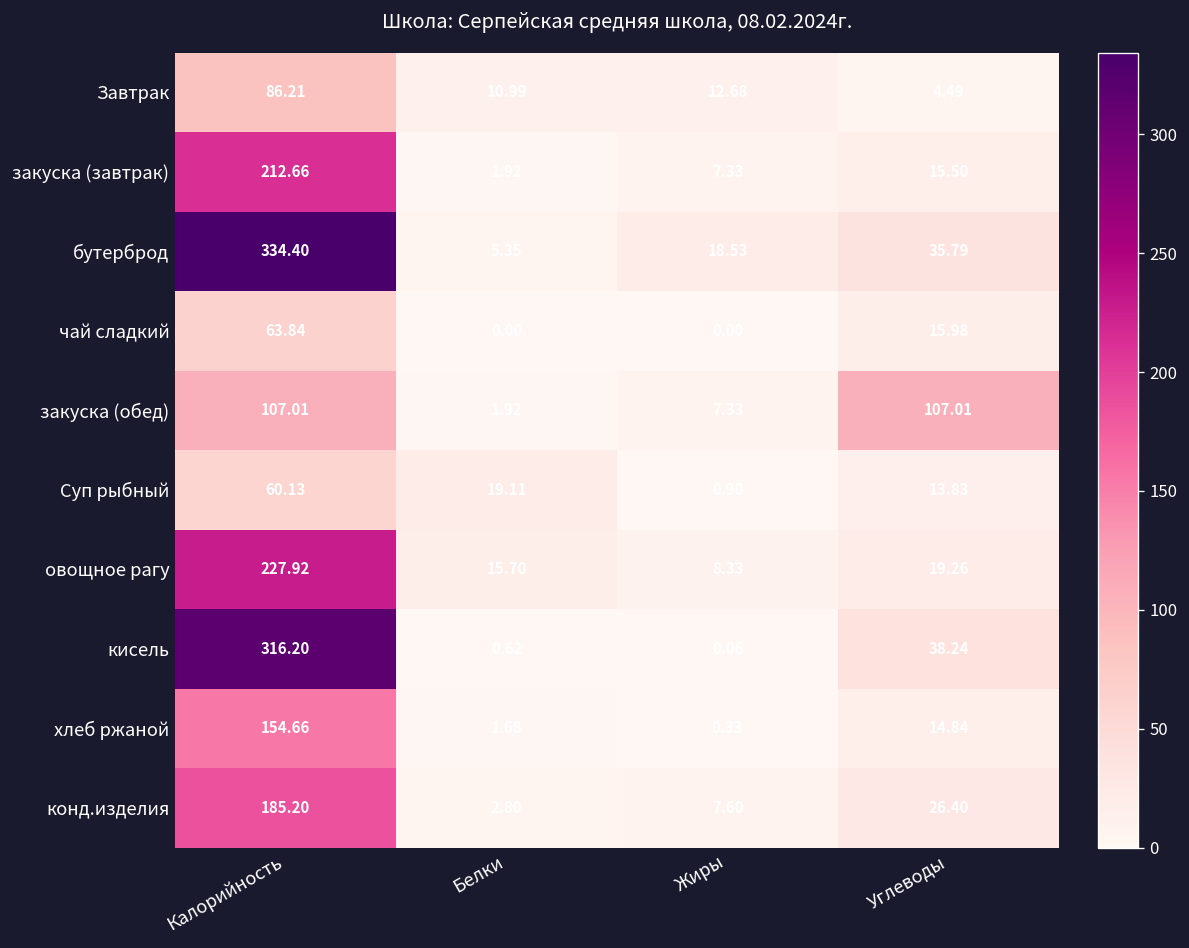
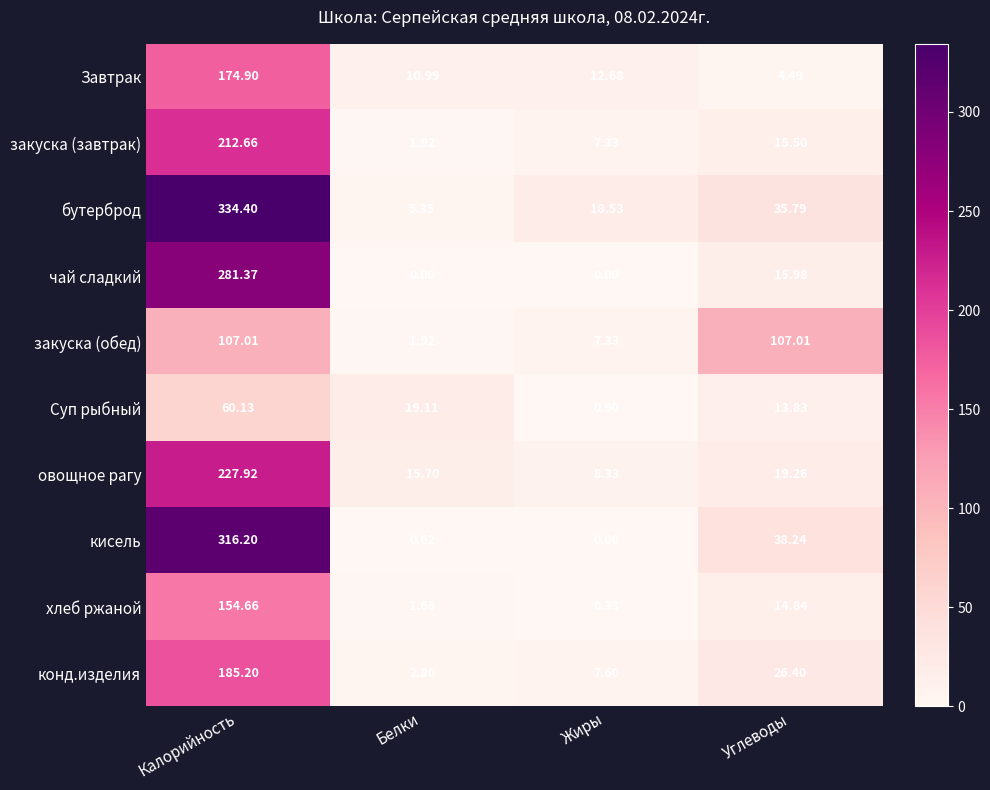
Завтрак, Калорийность: 86.21 -> 174.90
чай сладкий, Калорийность: 63.84 -> 281.37
